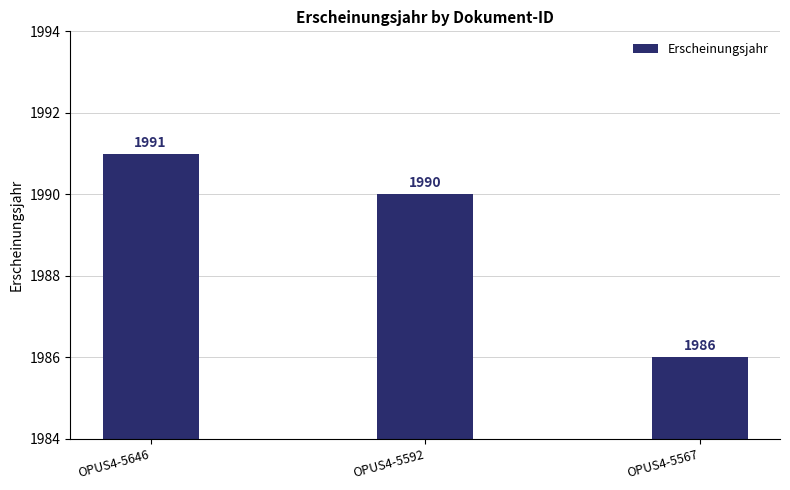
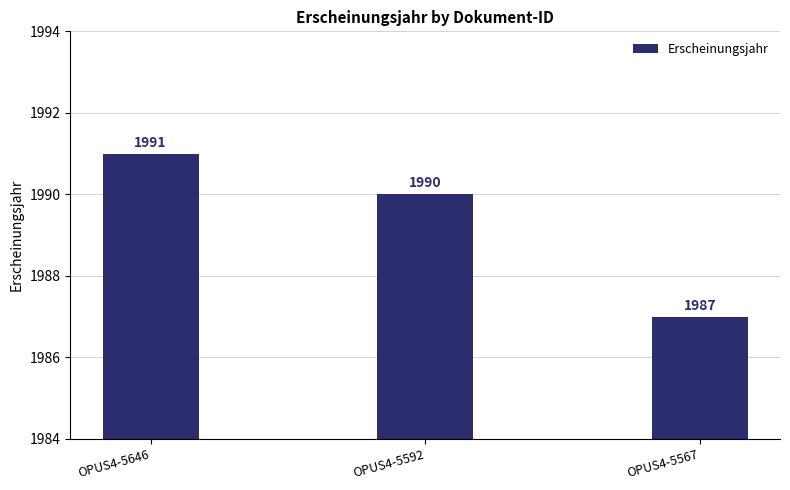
OPUS4-5567: 1986 -> 1987
